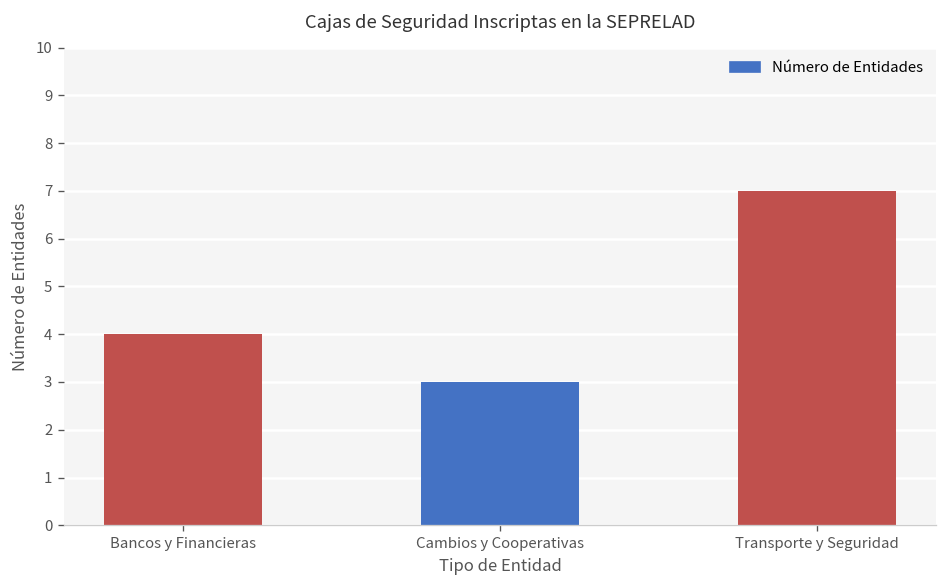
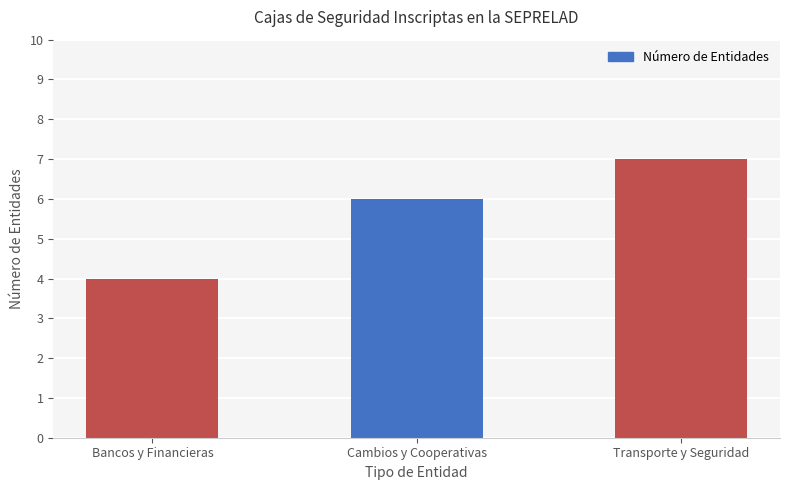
Cambios y Cooperativas: 3 -> 6
